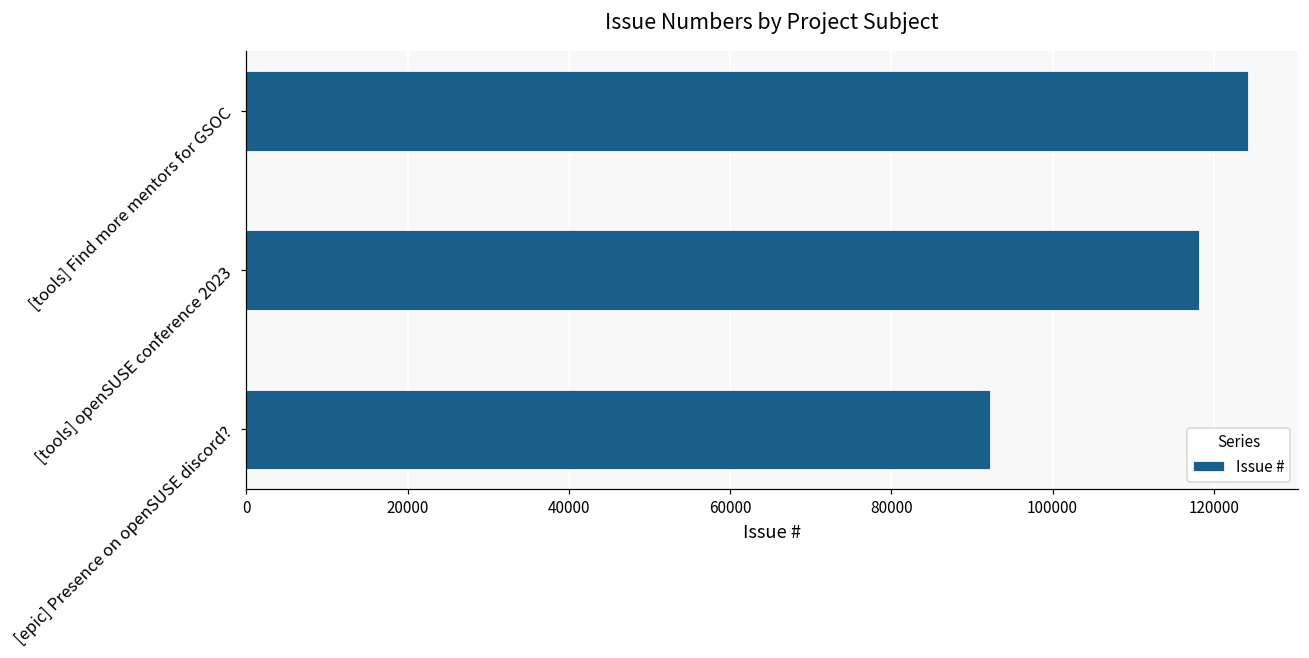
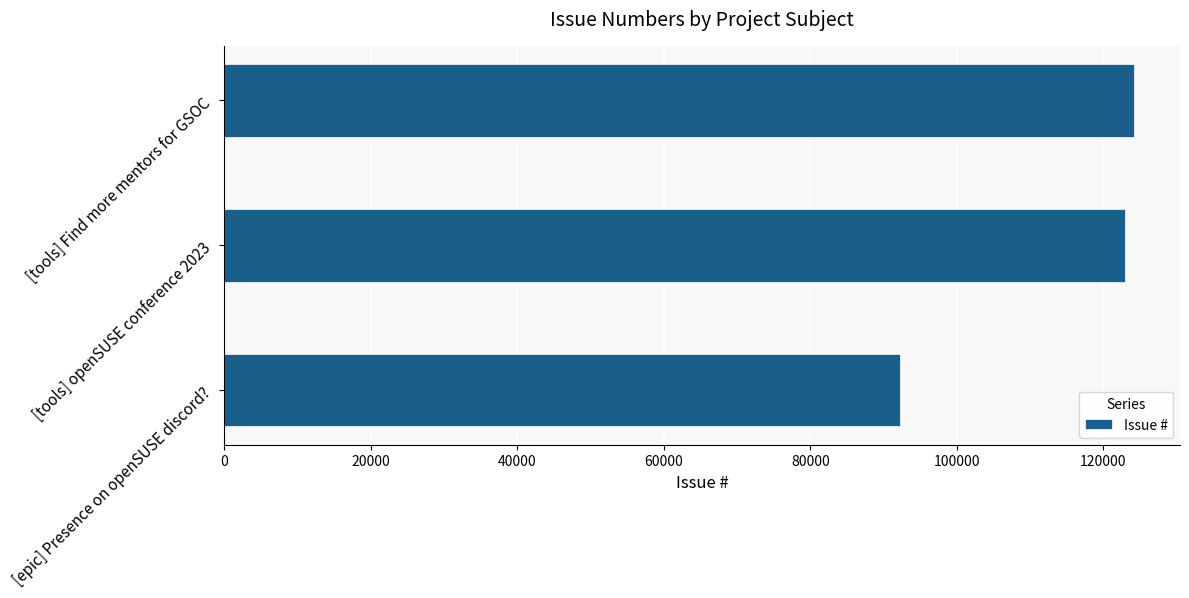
[tools] openSUSE conference 2023: 118000 -> 123000
